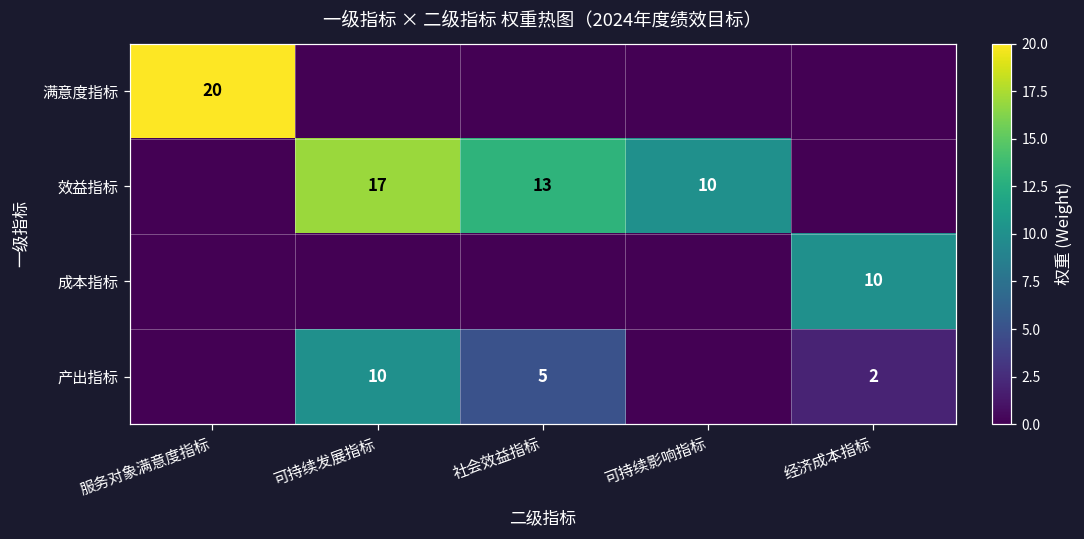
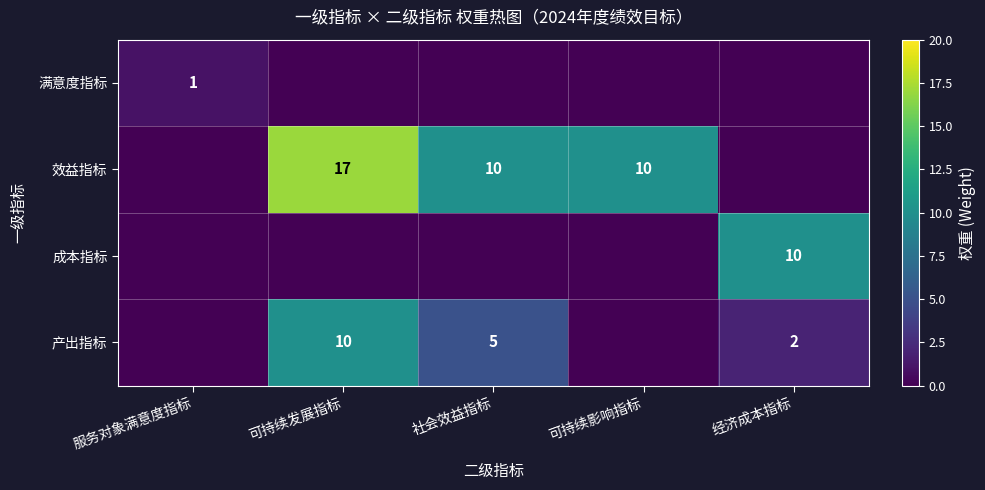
满意度指标, 服务对象满意度指标: 20 -> 1
效益指标, 社会效益指标: 13 -> 10
